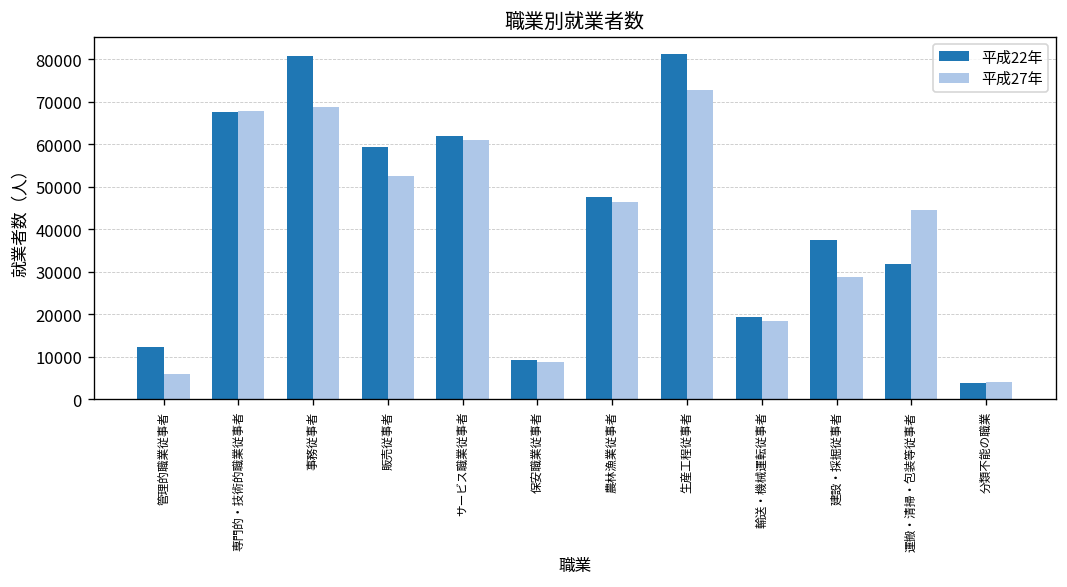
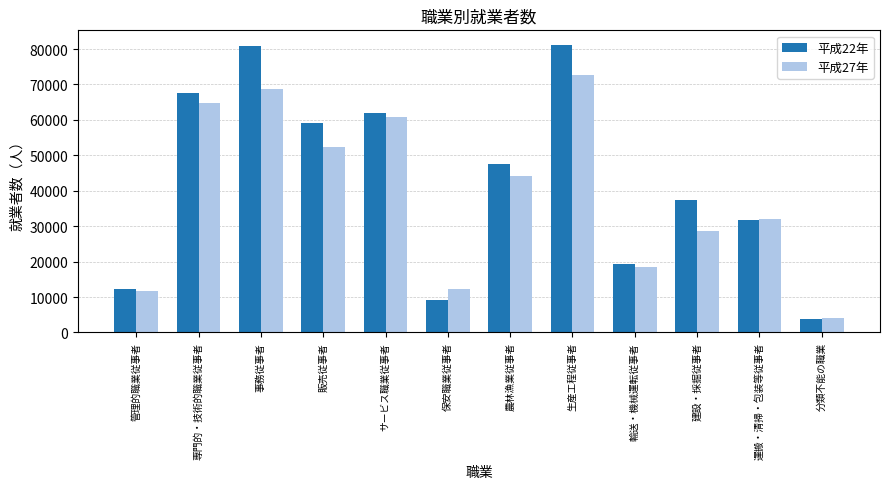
平成27年, 管理的職業従事者: 6000 -> 12000
平成27年, 専門的・技術的職業従事者: 68000 -> 65000
平成27年, 保安職業従事者: 9000 -> 12000
平成27年, 農林漁業従事者: 46000 -> 44000
平成27年, 運搬・清掃・包装等従事者: 44000 -> 32000
